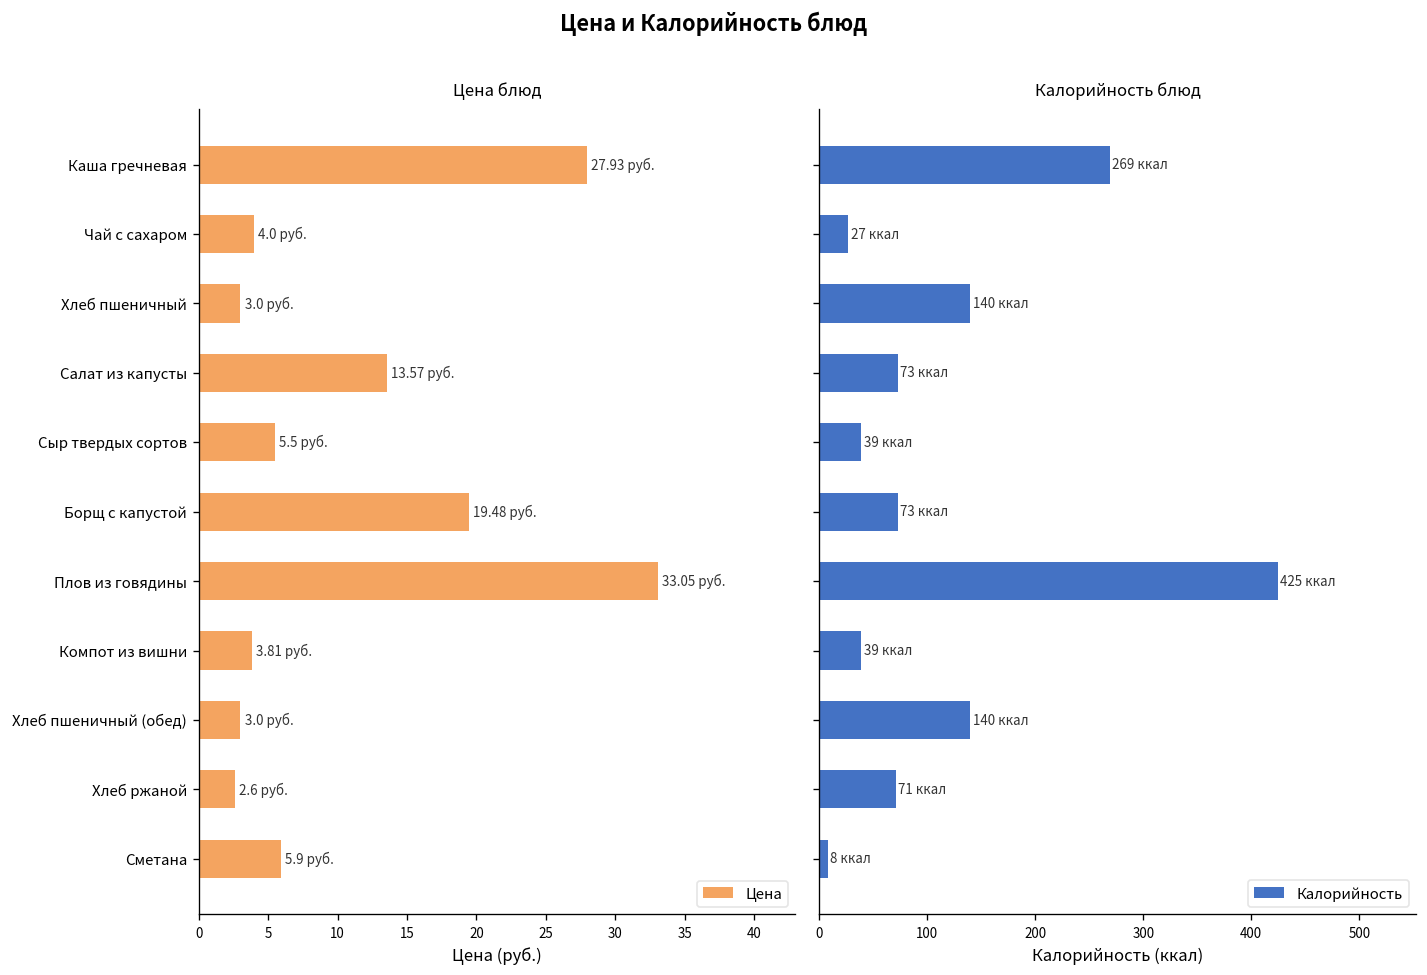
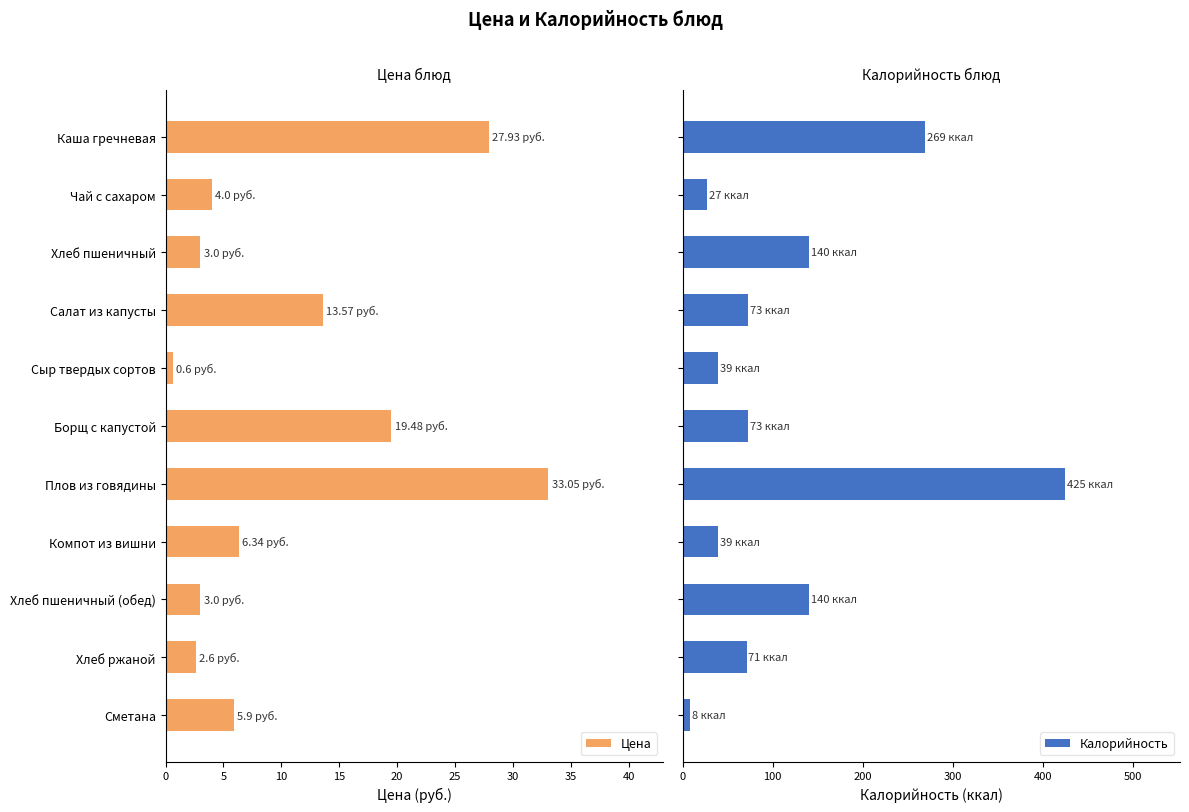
Цена блюд, Сыр твердых сортов: 5.5 -> 0.6
Цена блюд, Компот из вишни: 3.81 -> 6.34
